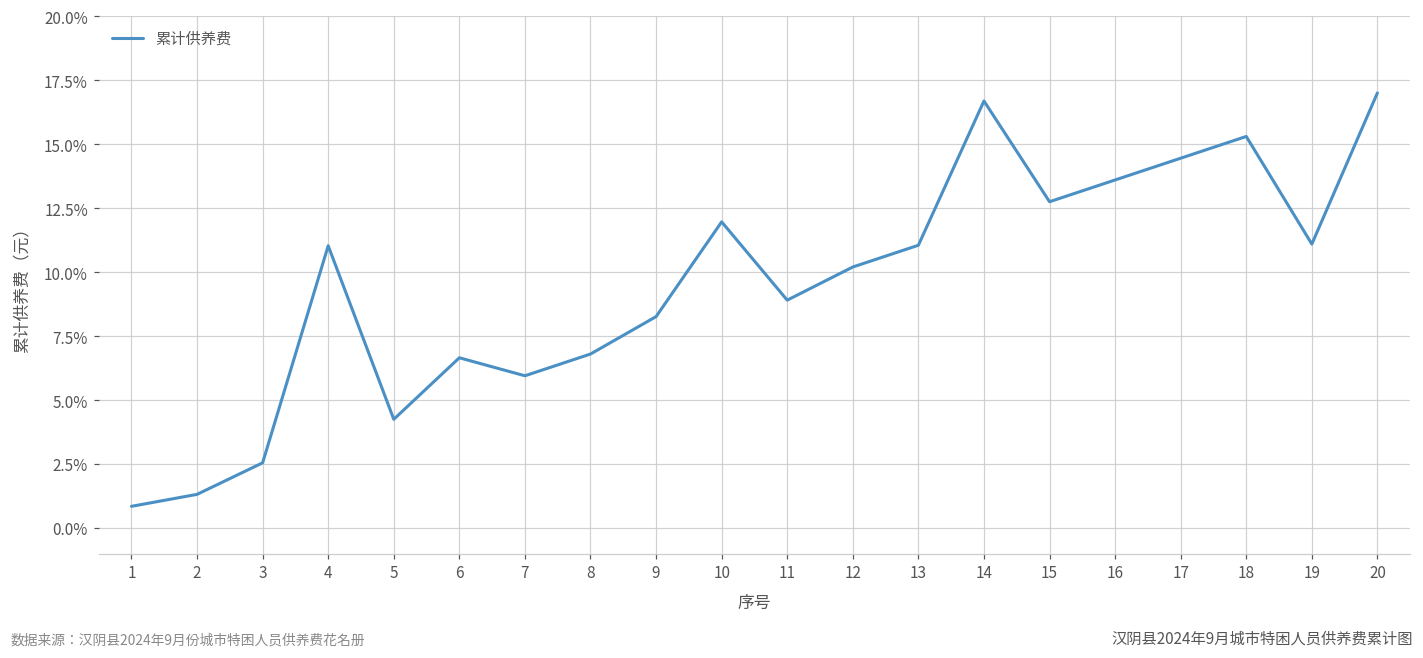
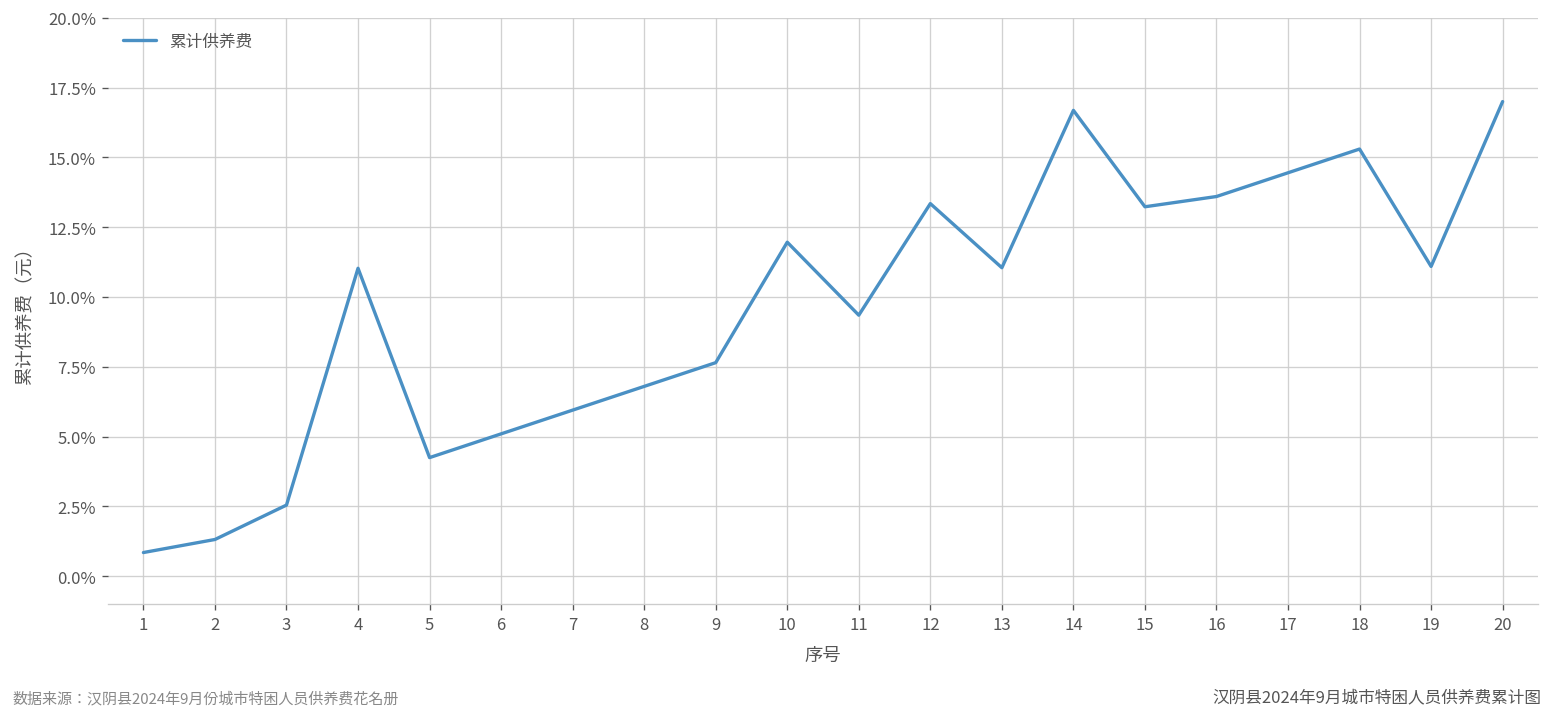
6: 6.7% -> 5.1%
9: 8.3% -> 7.7%
11: 8.9% -> 9.4%
12: 10.2% -> 13.3%
15: 12.8% -> 13.2%
